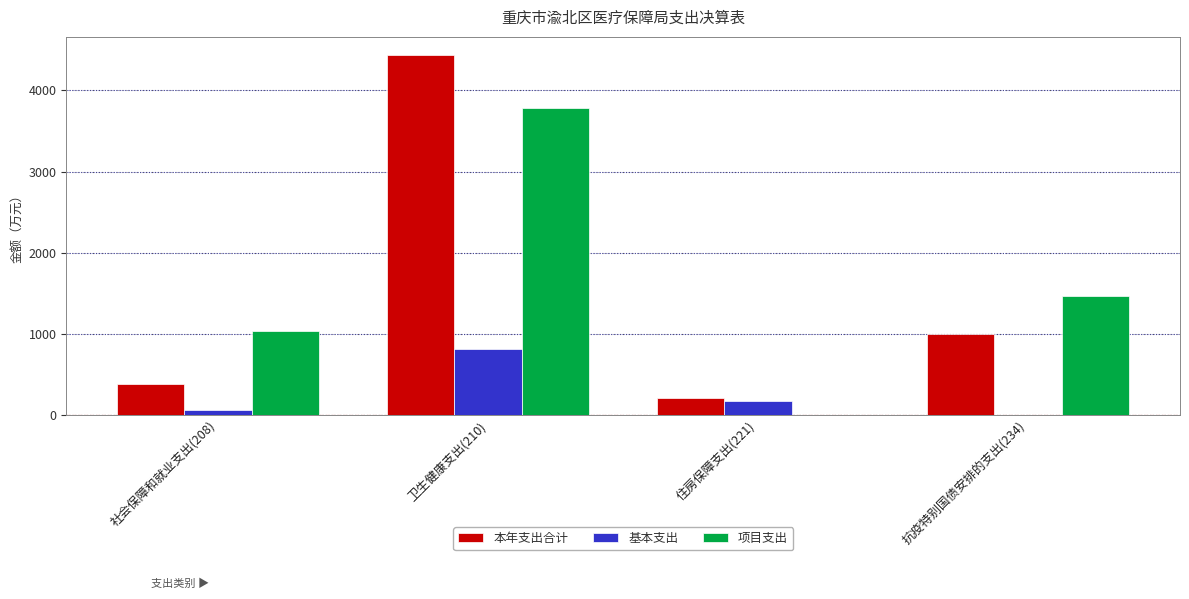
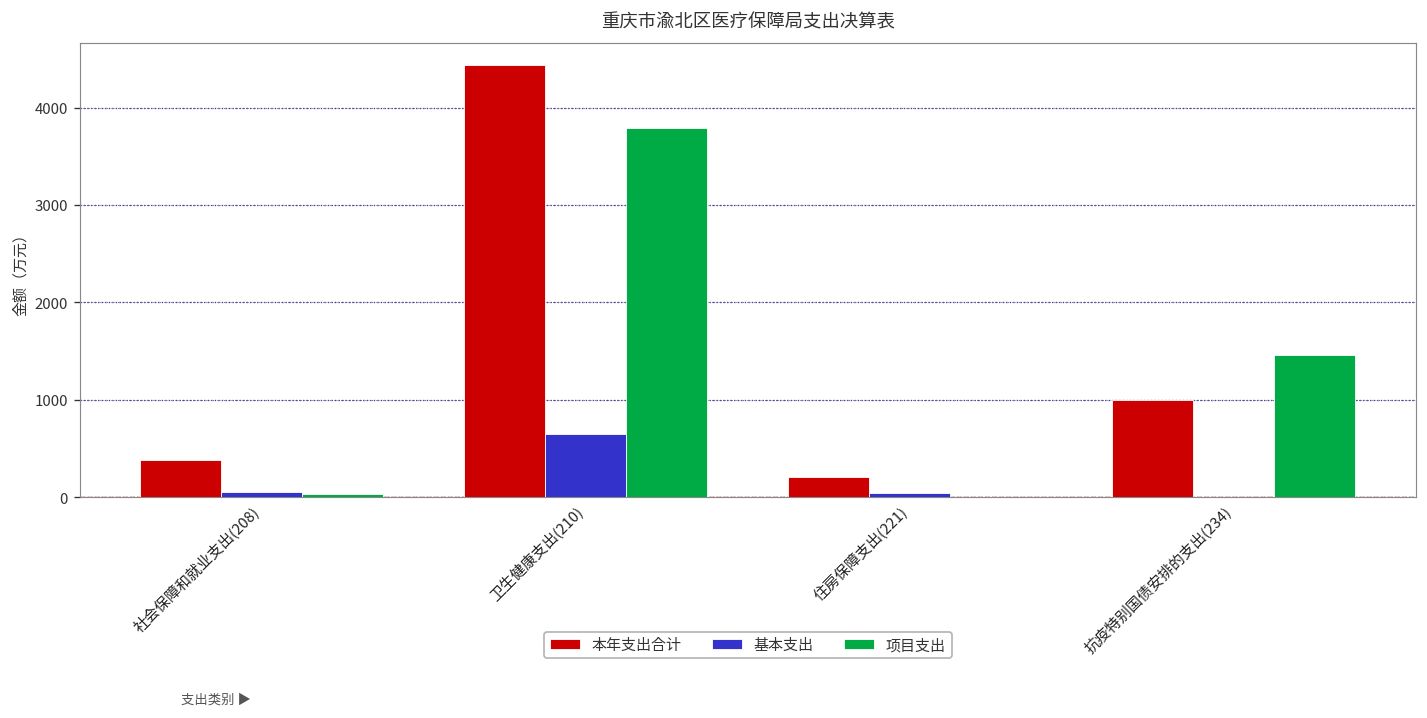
项目支出, 社会保障和就业支出(208): 1000 -> 0
基本支出, 卫生健康支出(210): 800 -> 600
基本支出, 住房保障支出(221): 200 -> 0
